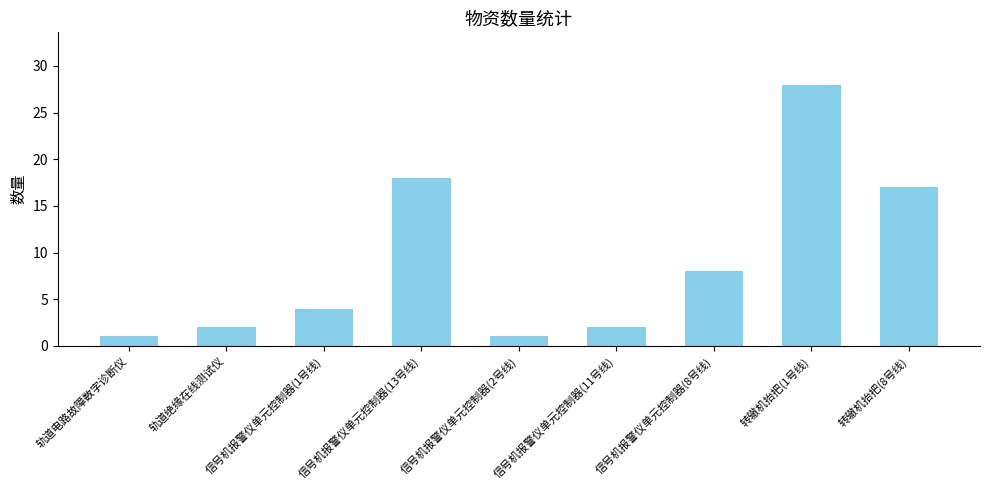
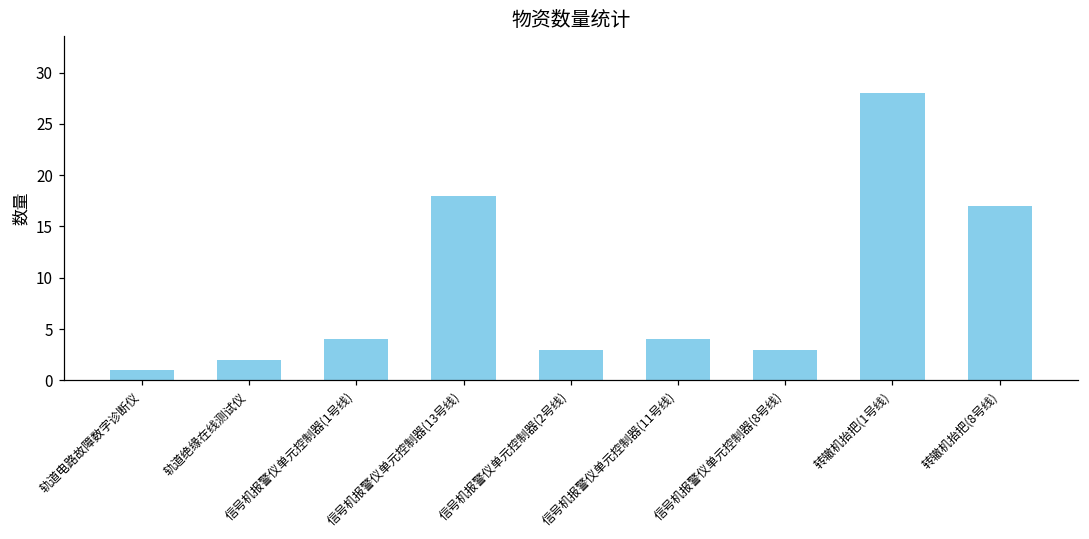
信号机报警仪单元控制器(2号线): 1 -> 3
信号机报警仪单元控制器(11号线): 2 -> 4
信号机报警仪单元控制器(8号线): 8 -> 3
